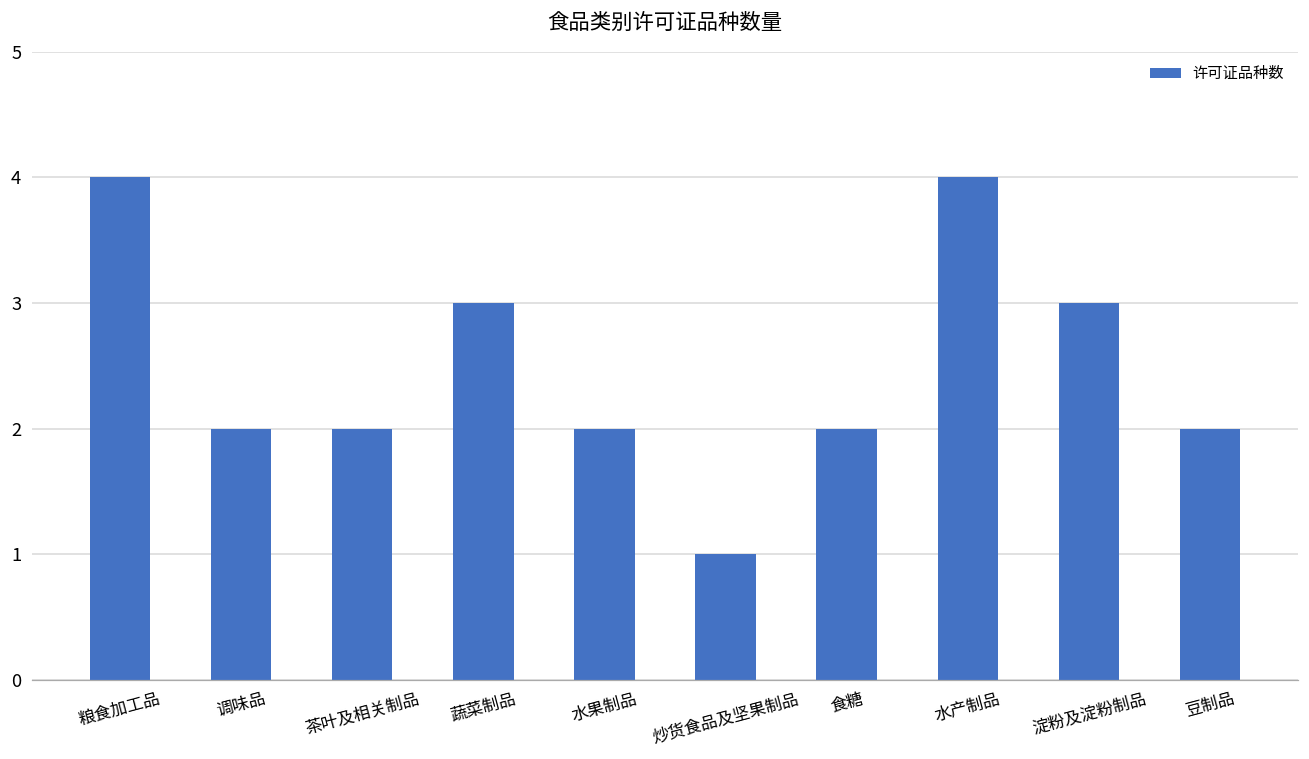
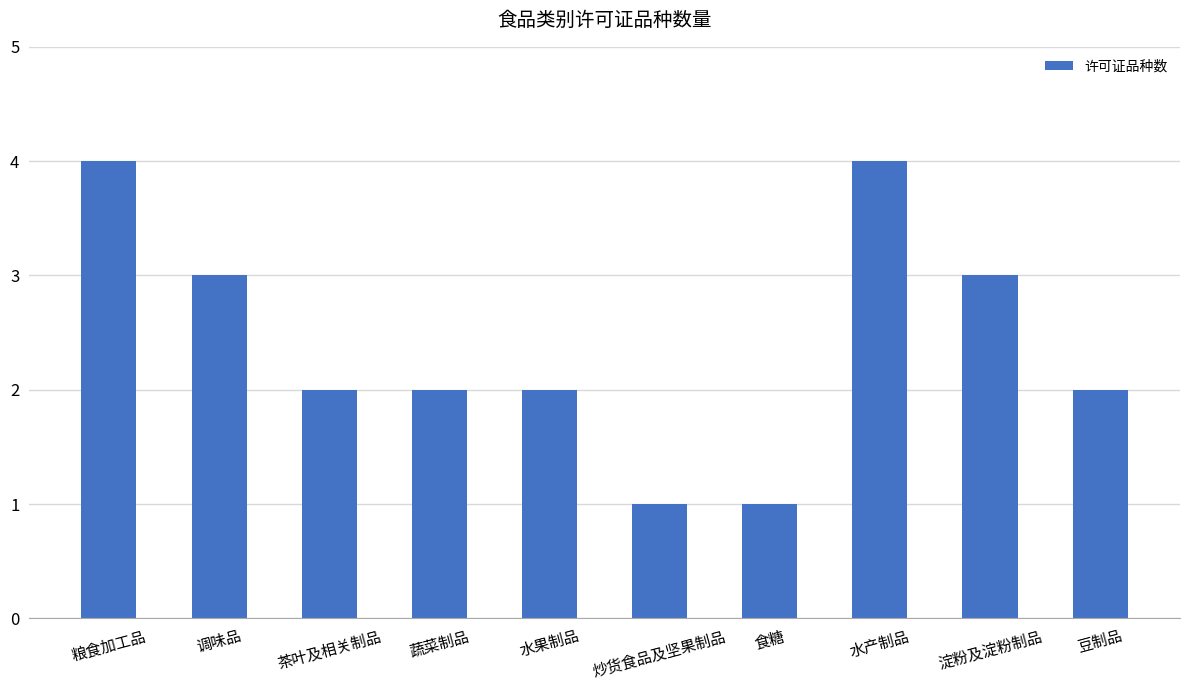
调味品: 2 -> 3
蔬菜制品: 3 -> 2
食糖: 2 -> 1
